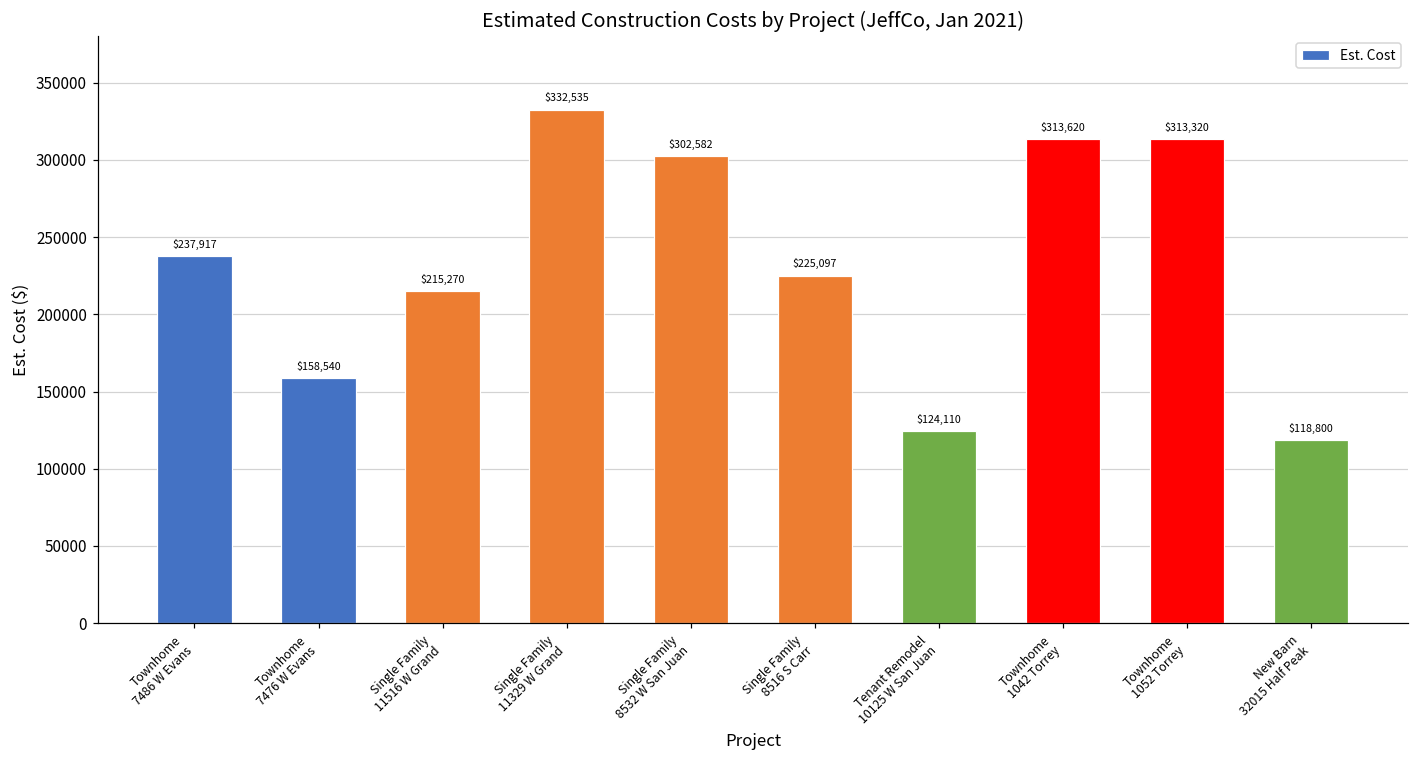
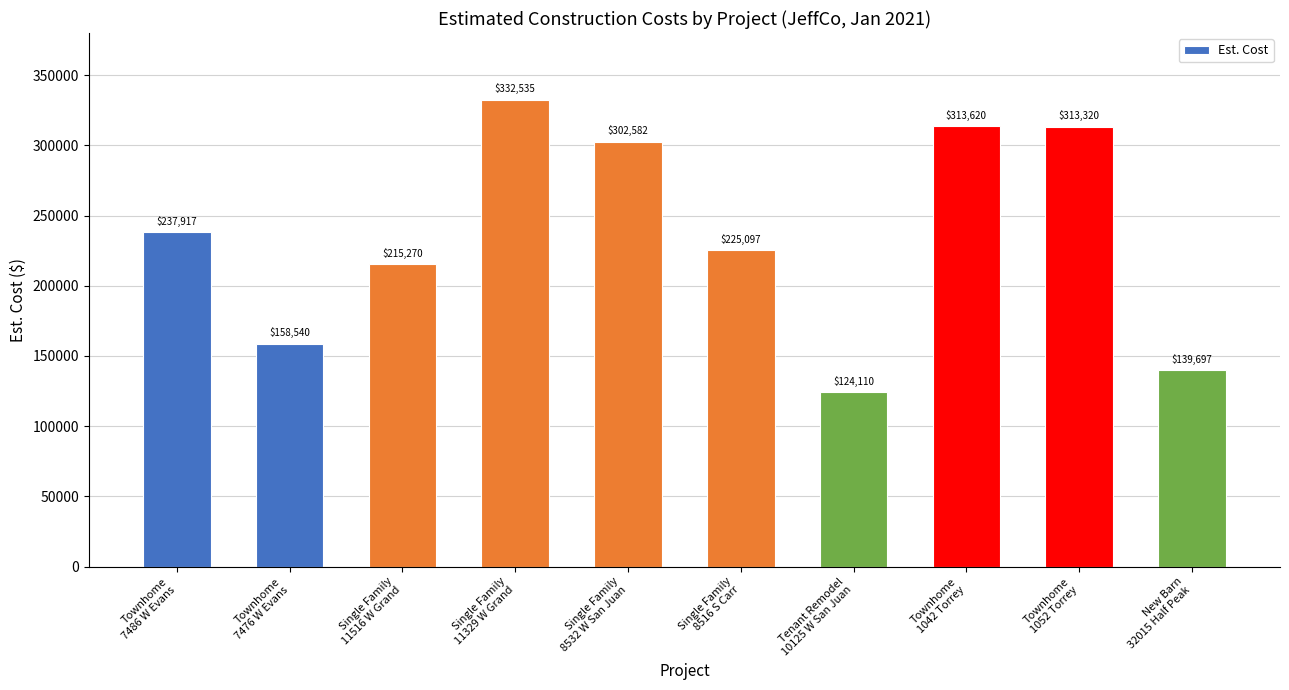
New Barn 32015 Half Peak: $118,800 -> $139,697
